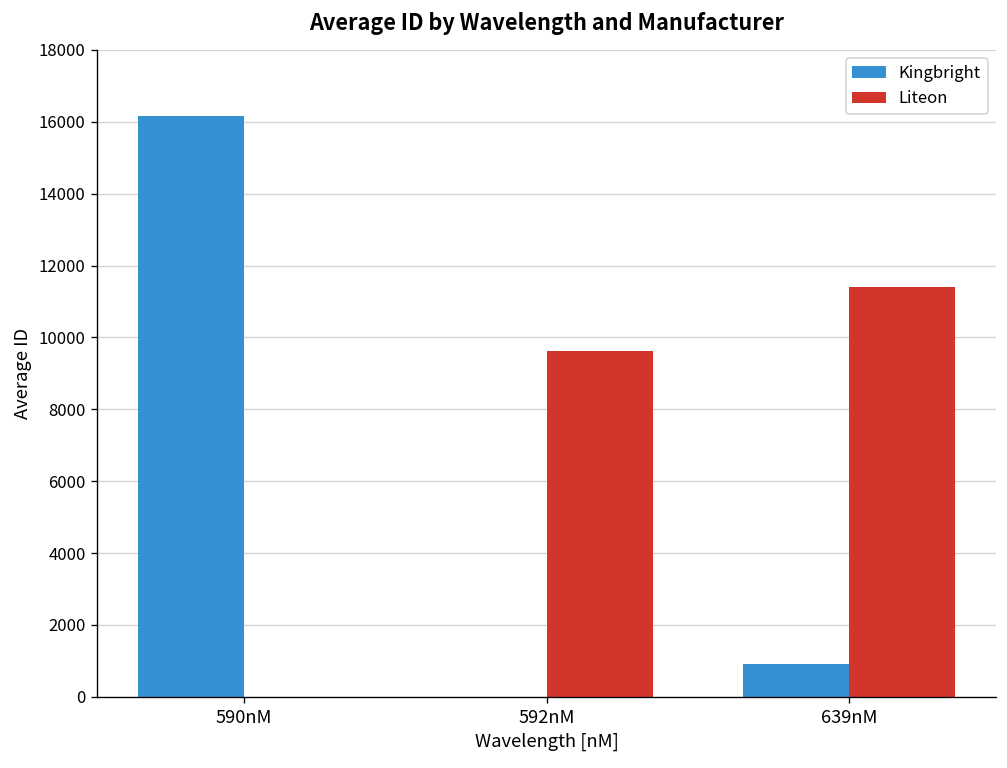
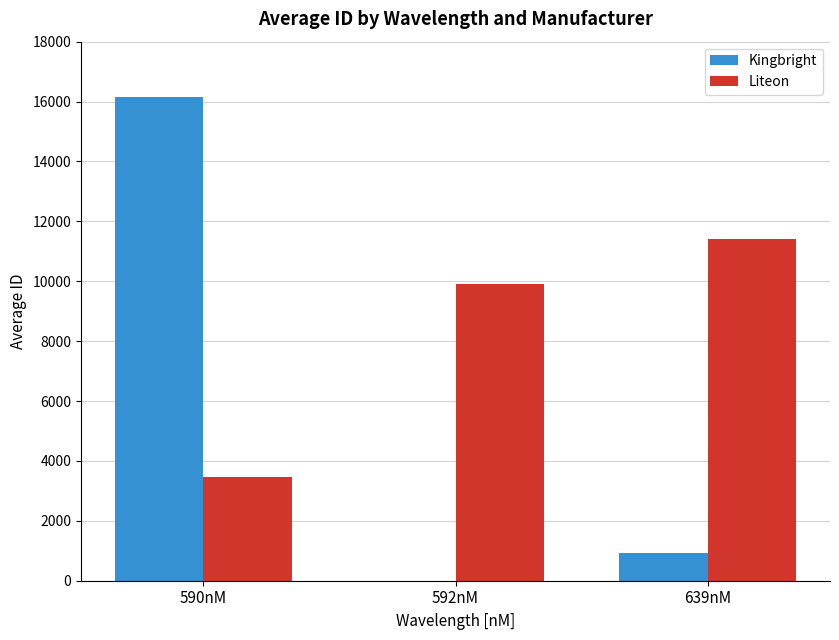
Liteon, 590nM: 0 -> 3500
Liteon, 592nM: 9600 -> 9900
